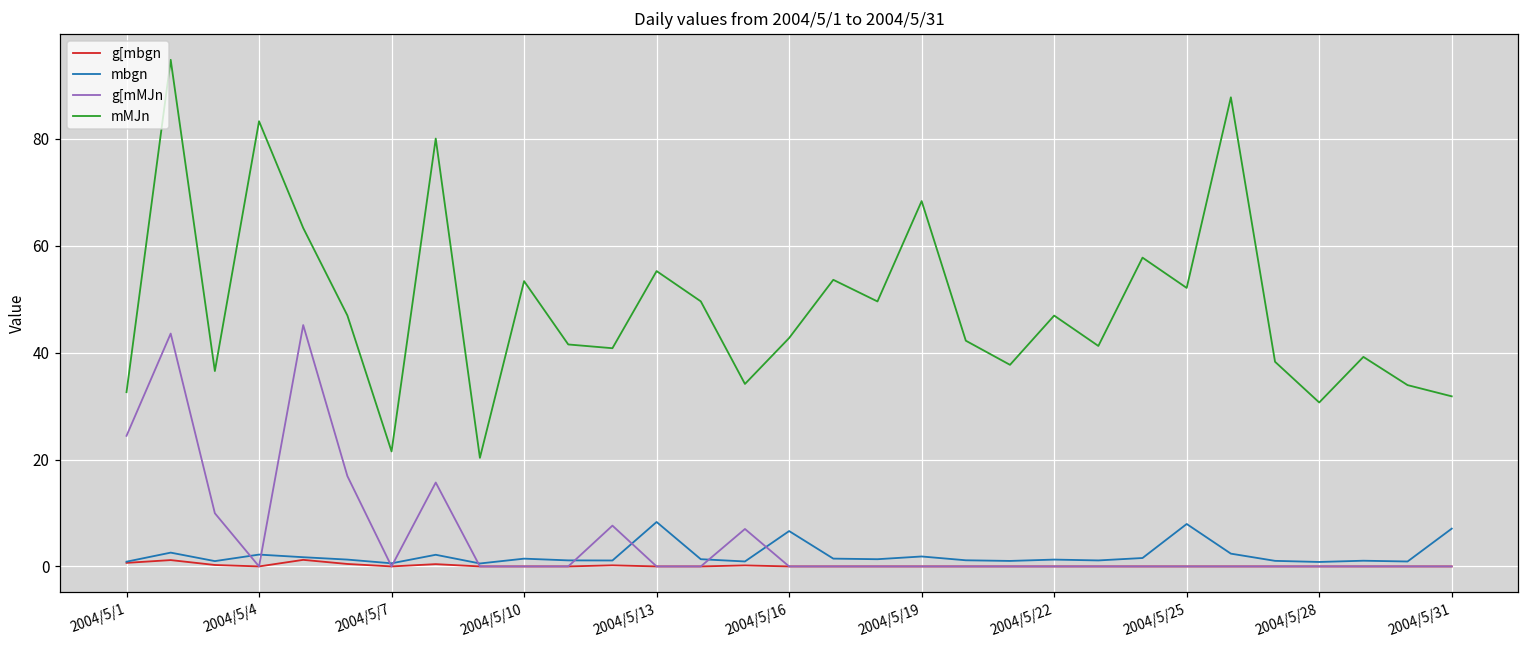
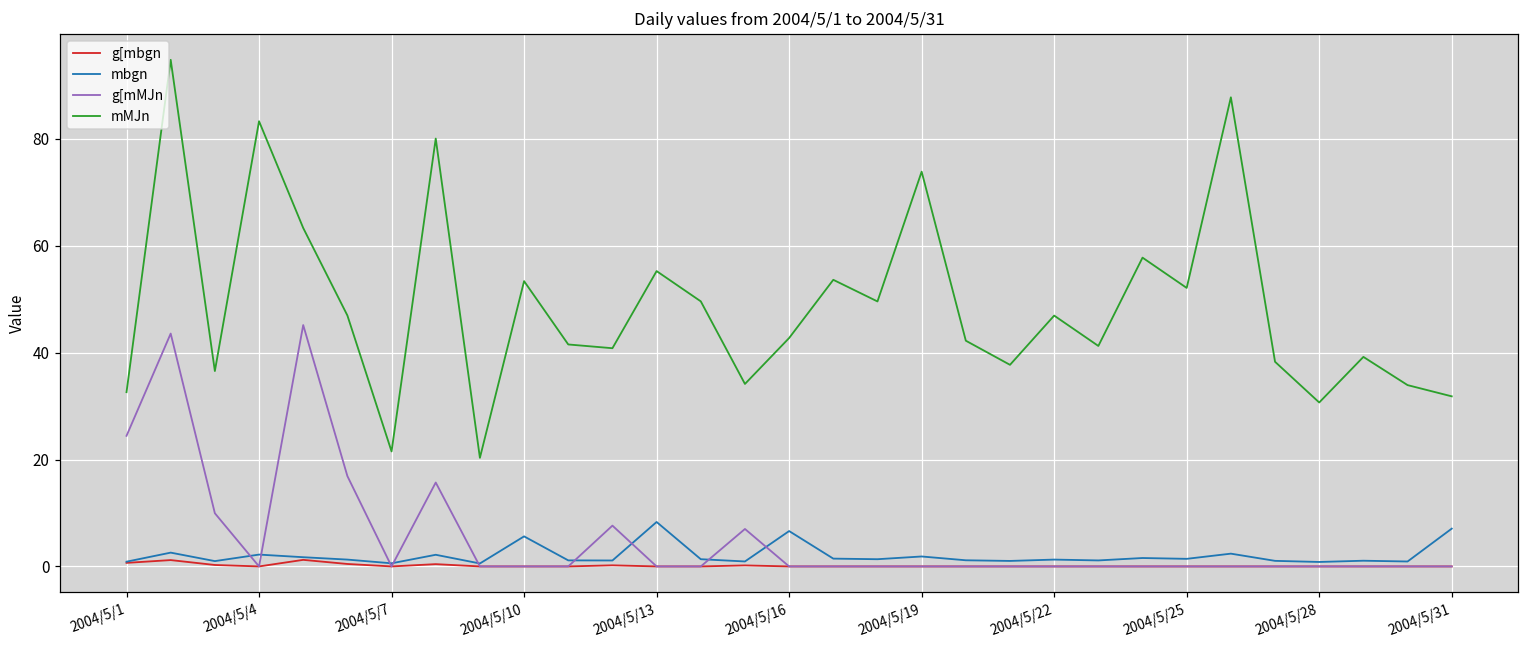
mbgn, 2004/5/10: 1 -> 6
mMJn, 2004/5/19: 68 -> 74
mbgn, 2004/5/25: 8 -> 1
